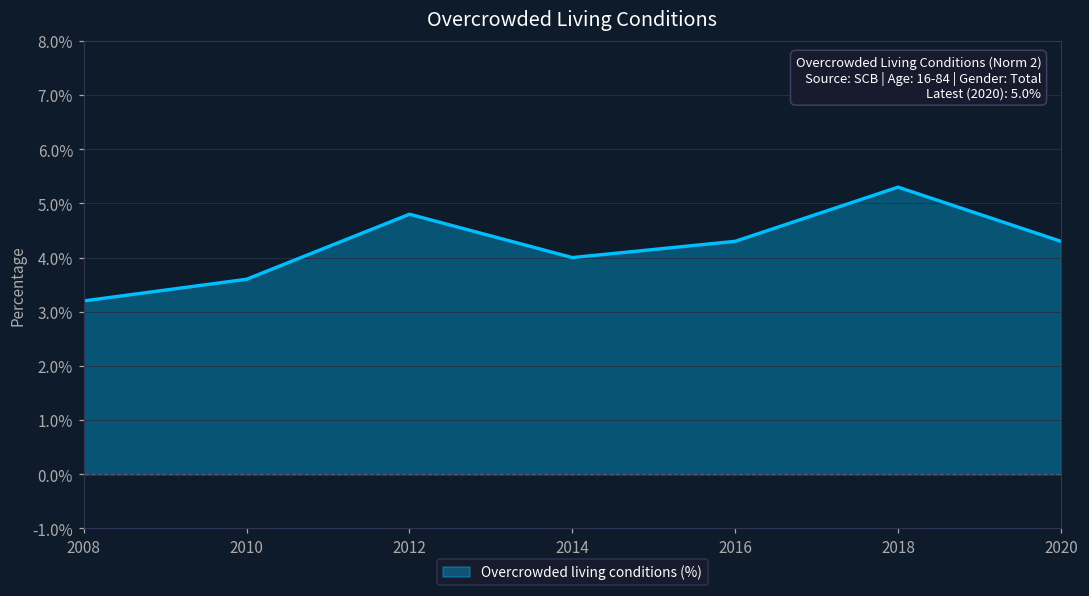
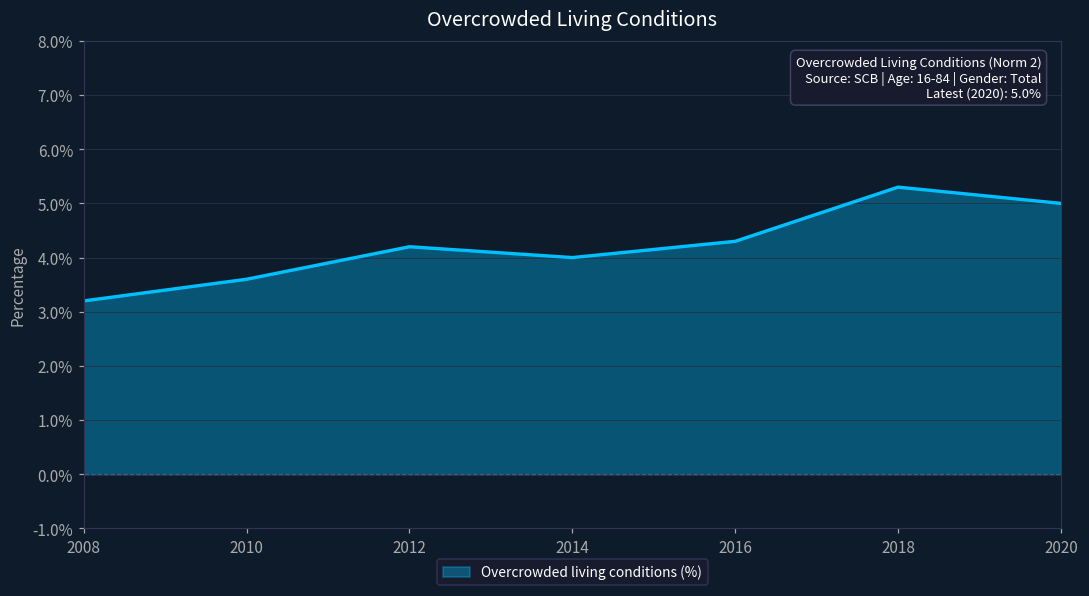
2012: 4.8% -> 4.2%
2020: 4.3% -> 5.0%
